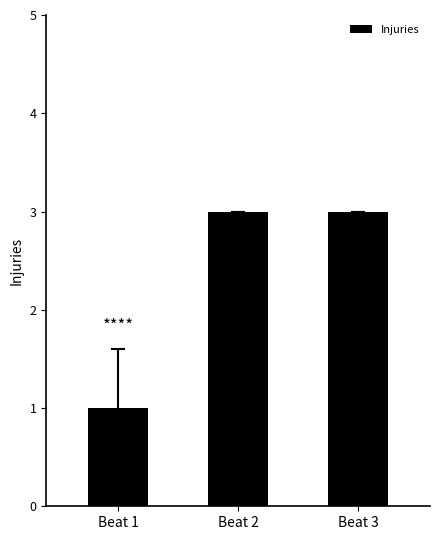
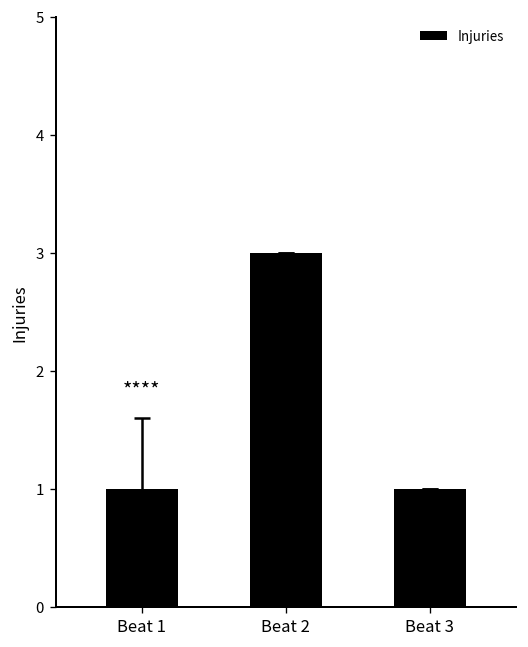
Injuries, Beat 3: 3 -> 1
